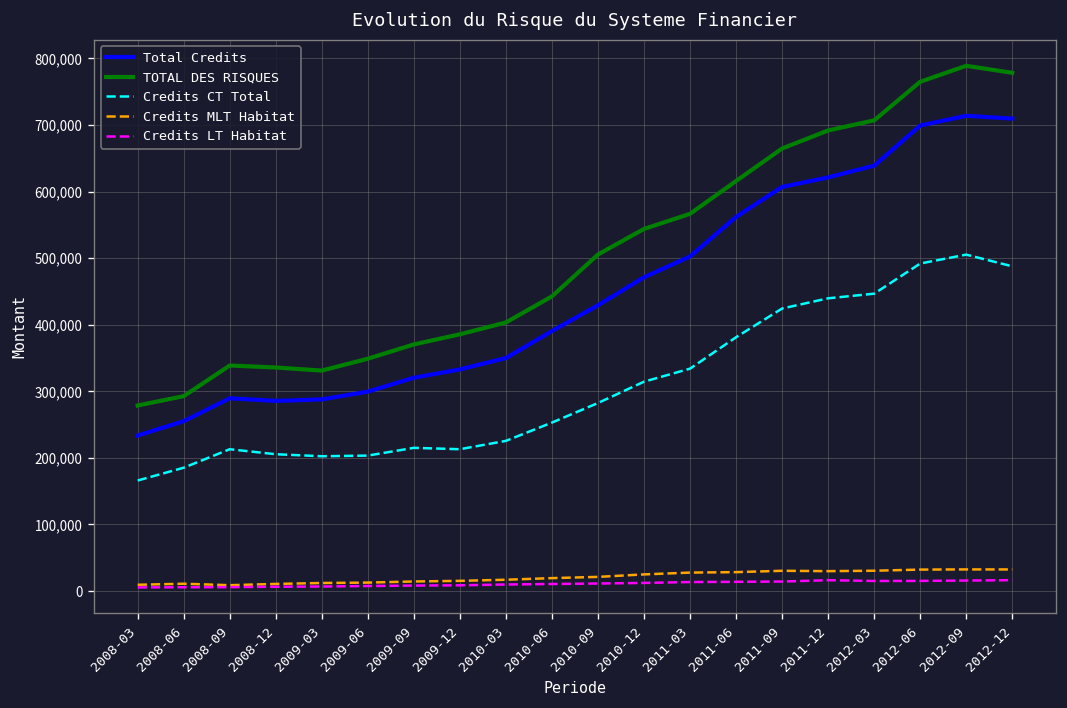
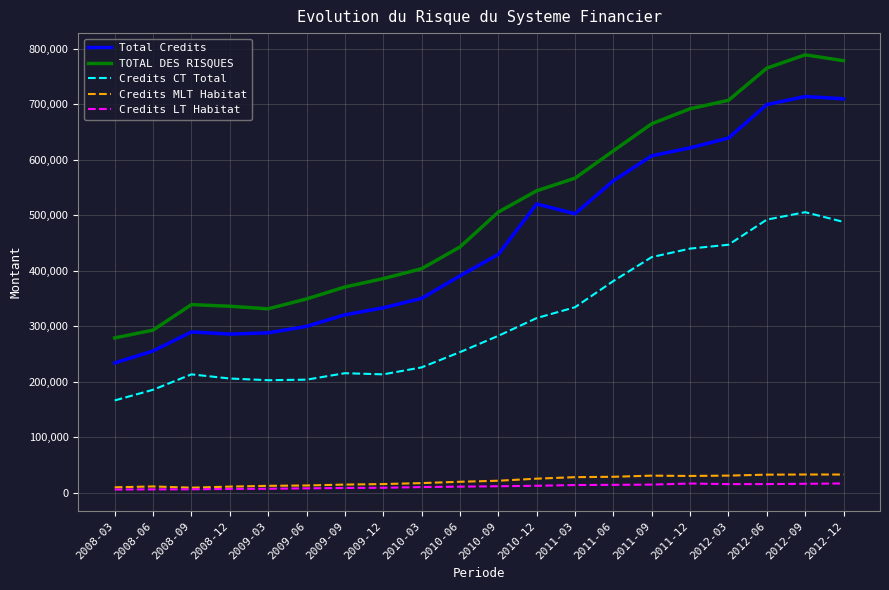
Total Credits, 2010-12: 470,000 -> 520,000
